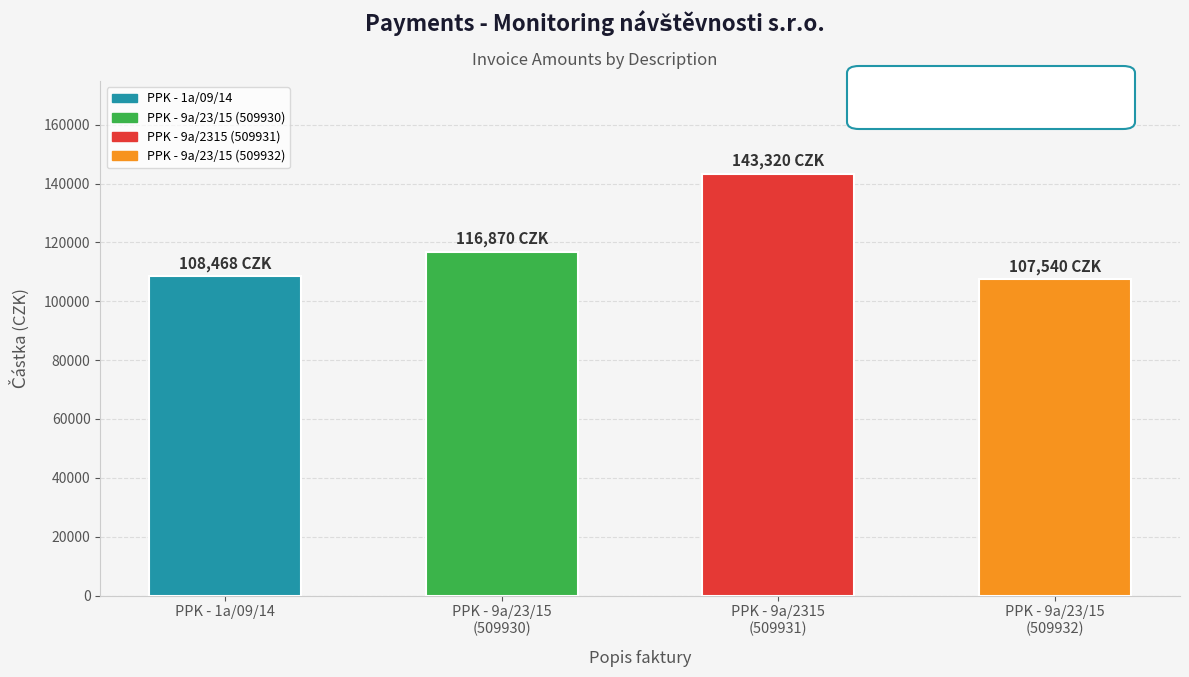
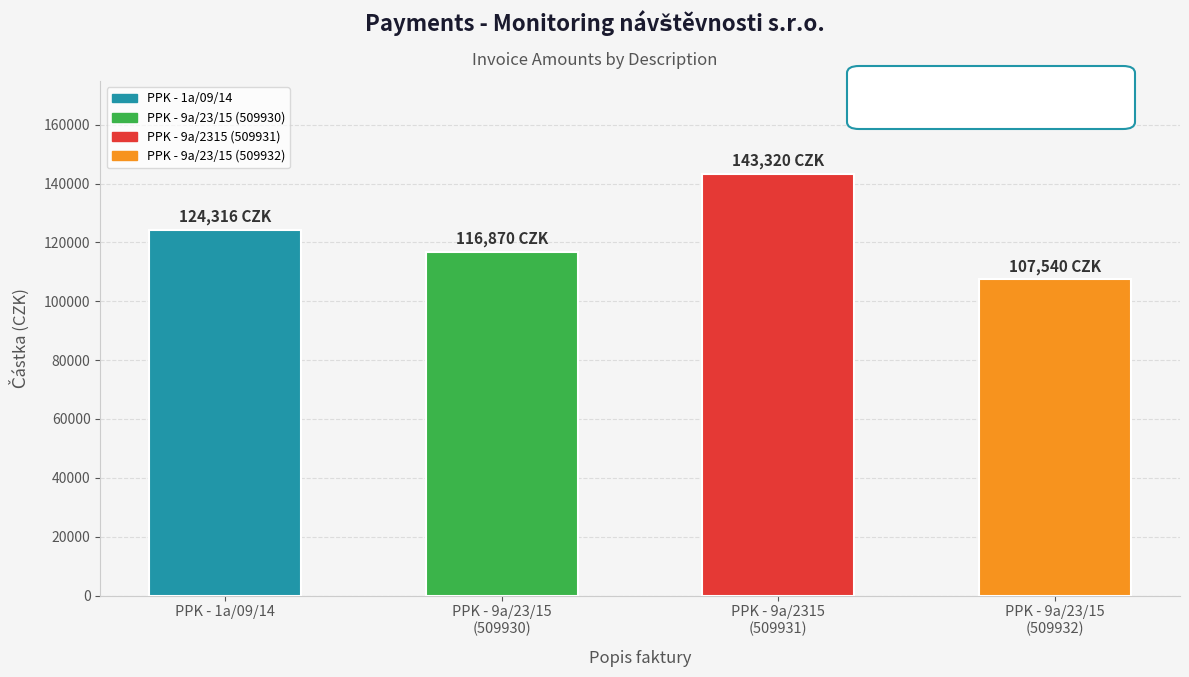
PPK - 1a/09/14: 108,468 -> 124,316
